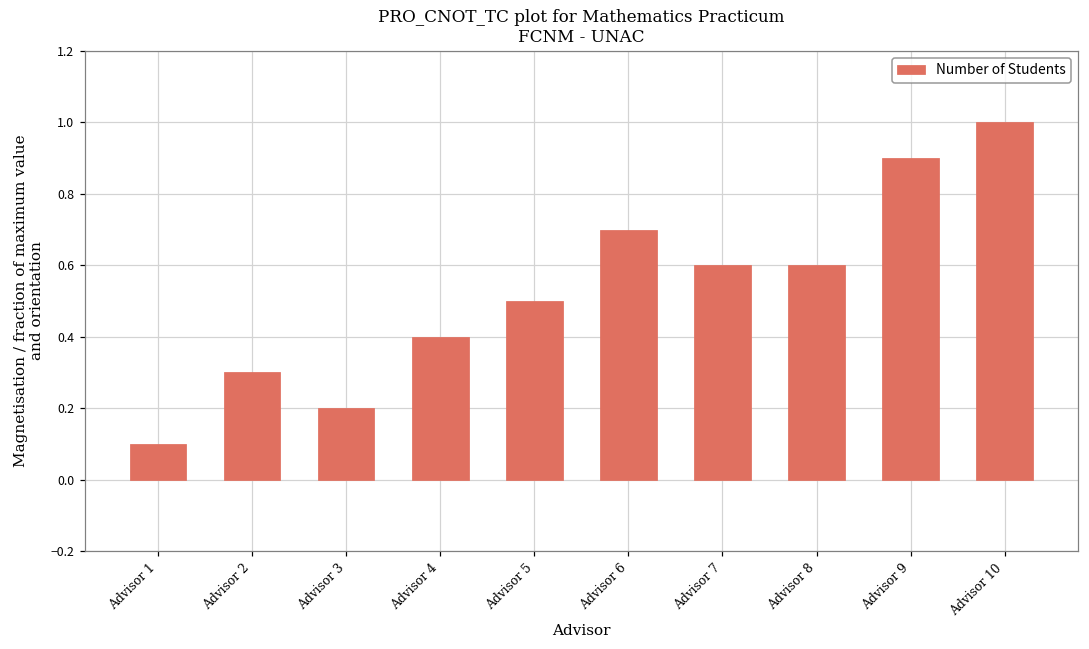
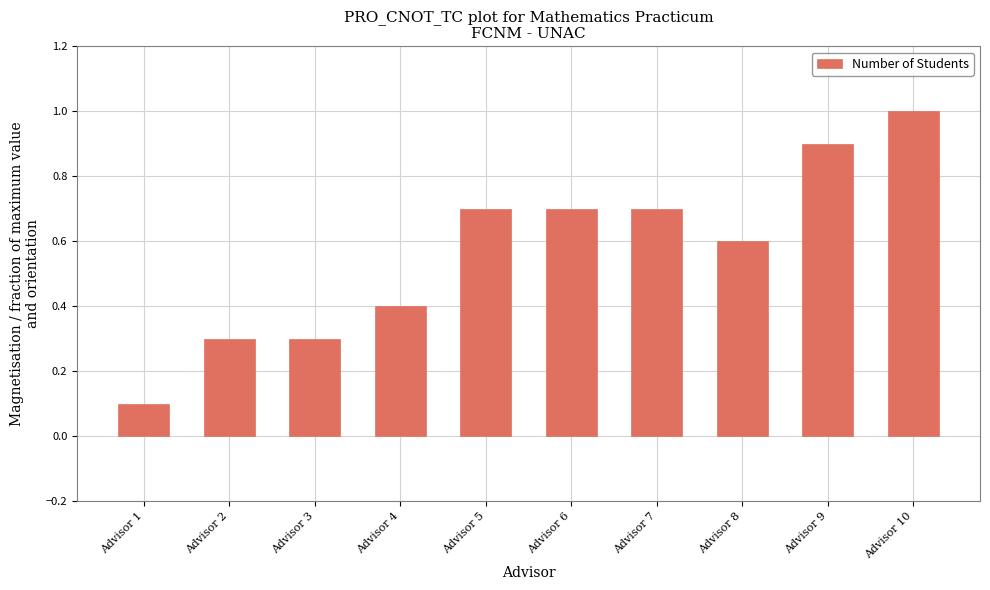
Advisor 3: 0.20 -> 0.30
Advisor 5: 0.50 -> 0.70
Advisor 7: 0.60 -> 0.70
